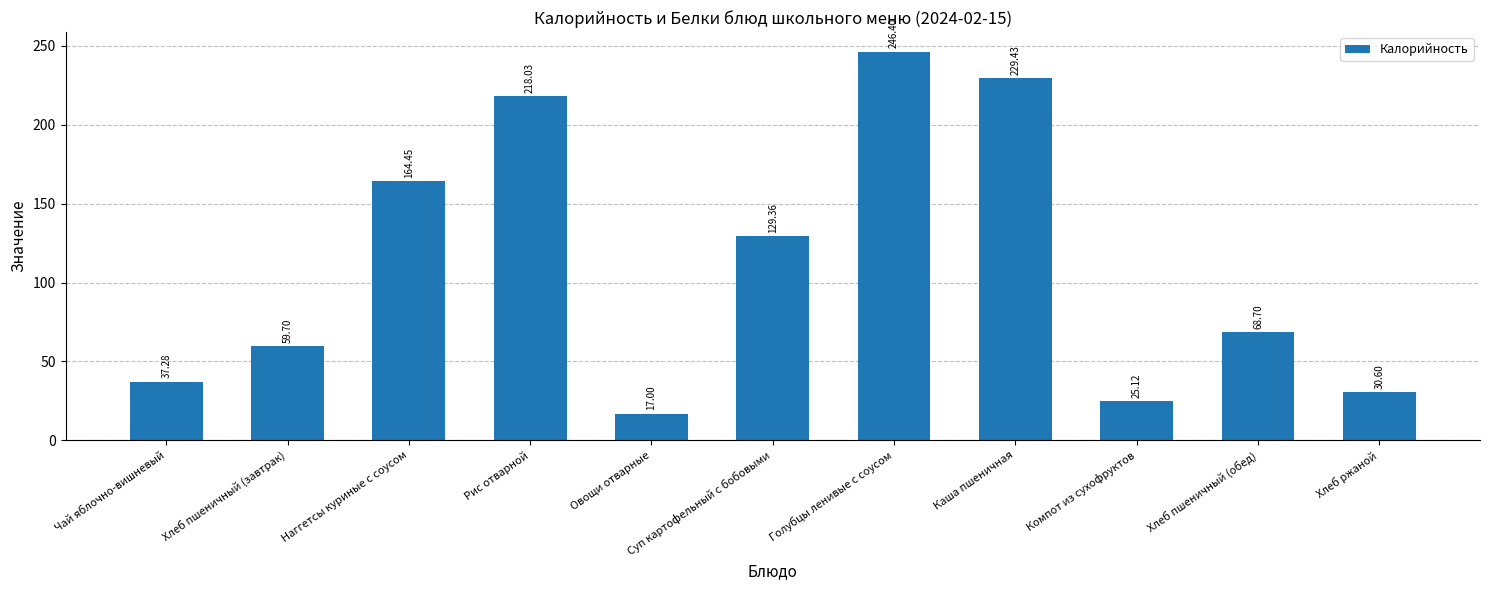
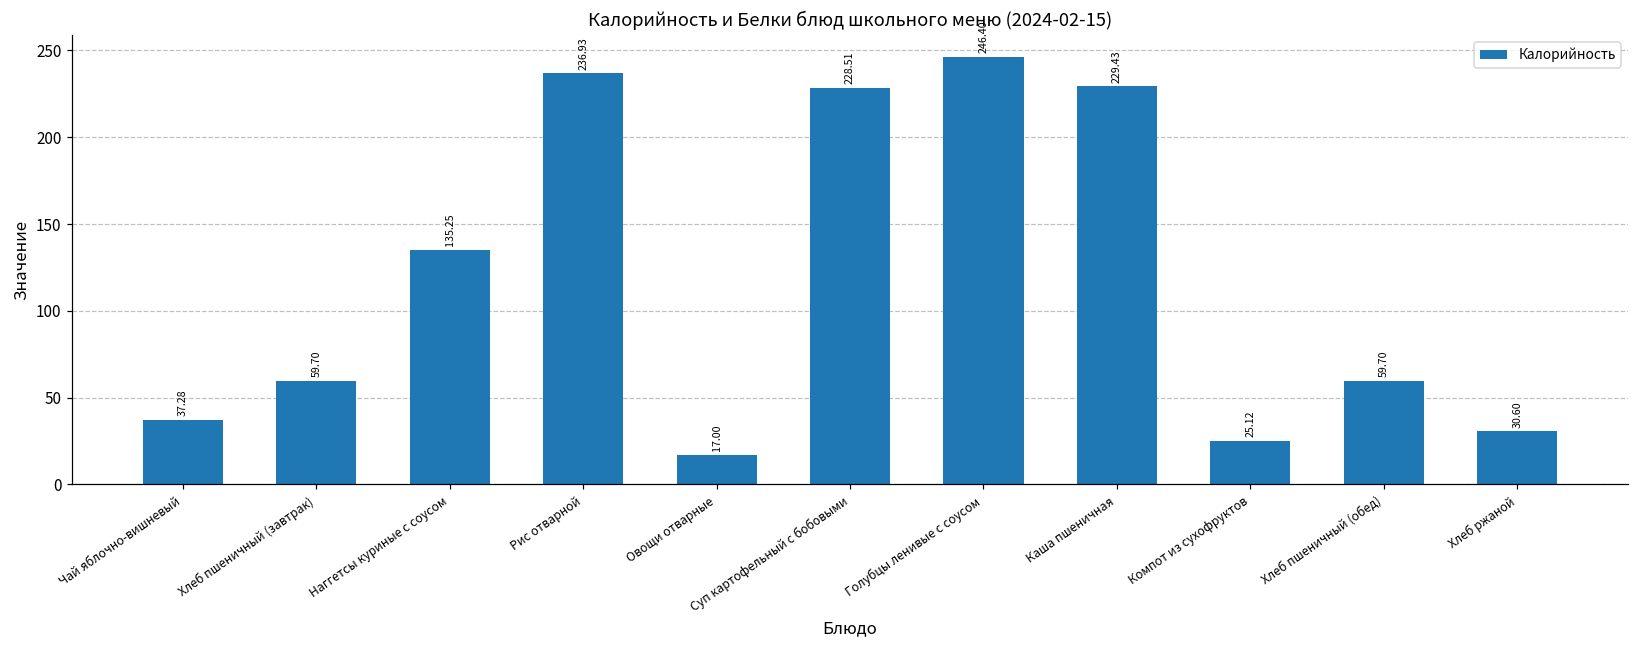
Наггетсы куриные с соусом: 164.45 -> 135.25
Рис отварной: 218.03 -> 236.93
Суп картофельный с бобовыми: 129.36 -> 228.51
Хлеб пшеничный (обед): 68.70 -> 59.70
